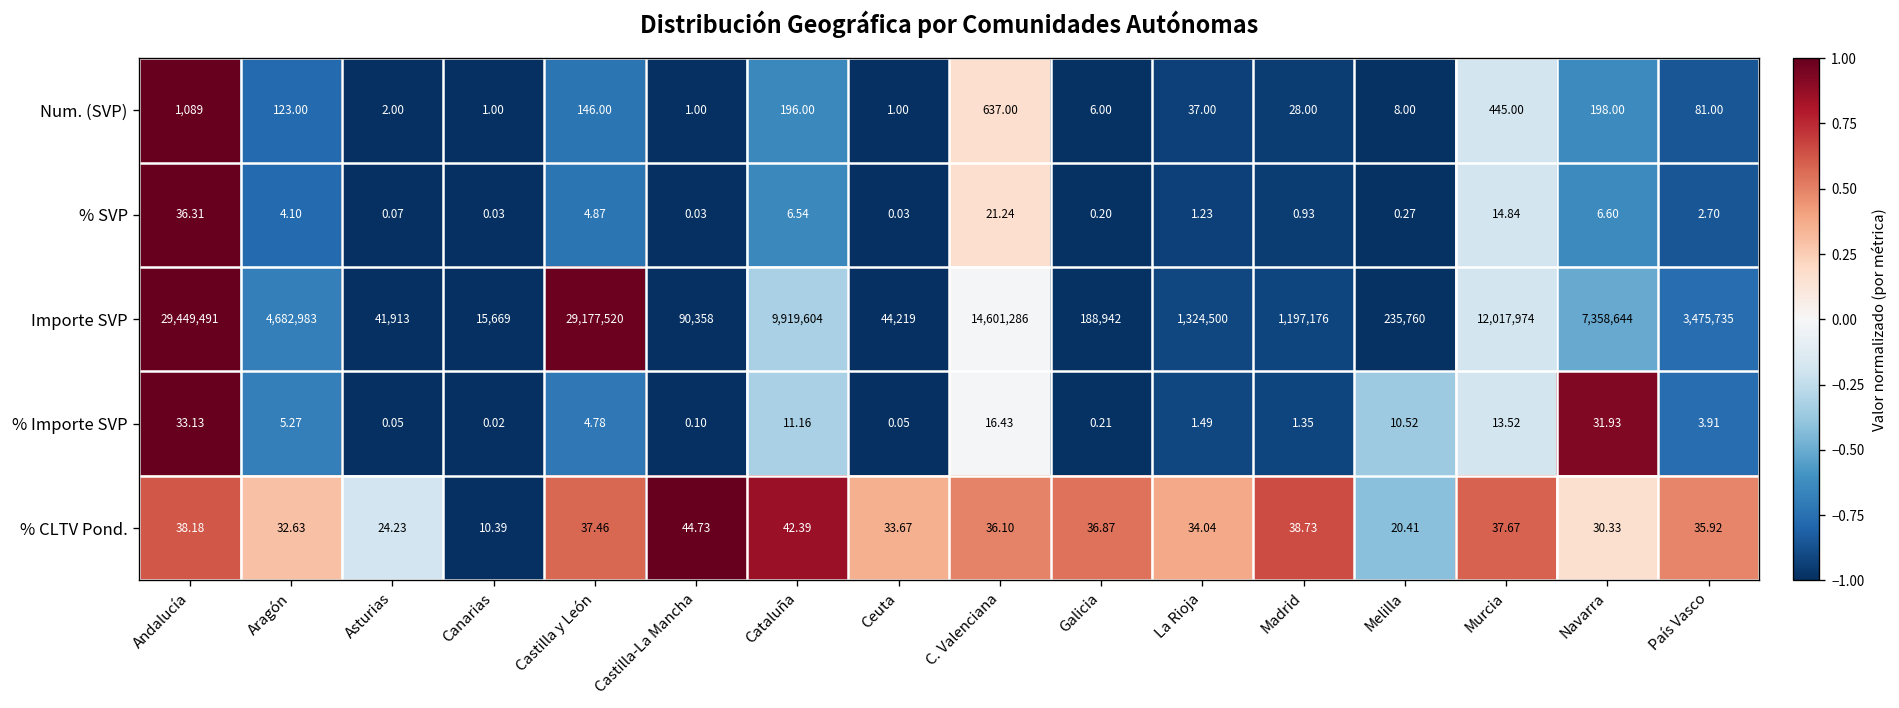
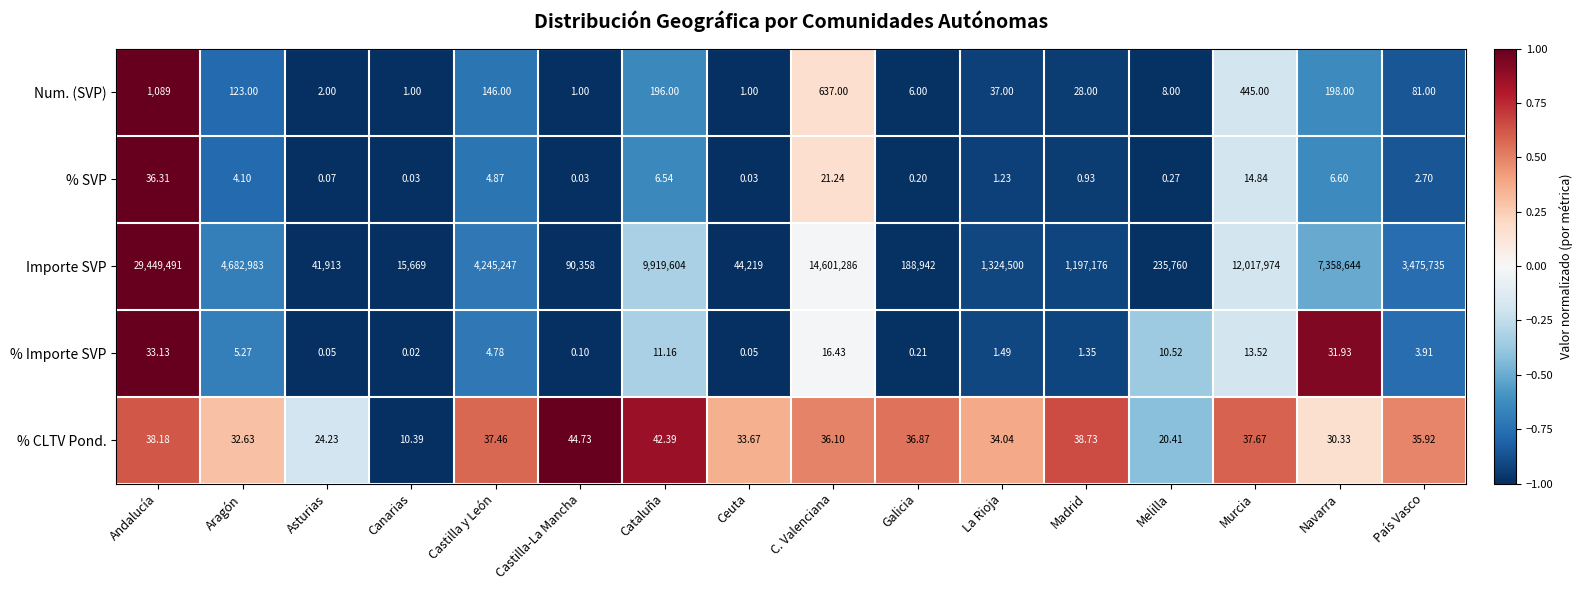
Importe SVP, Castilla y León: 29,177,520 -> 4,245,247
